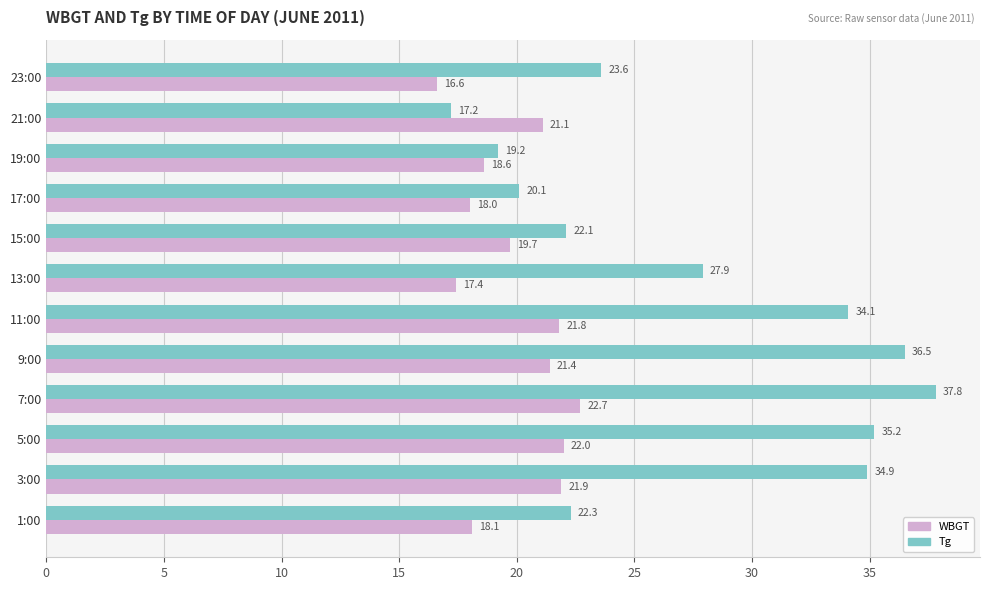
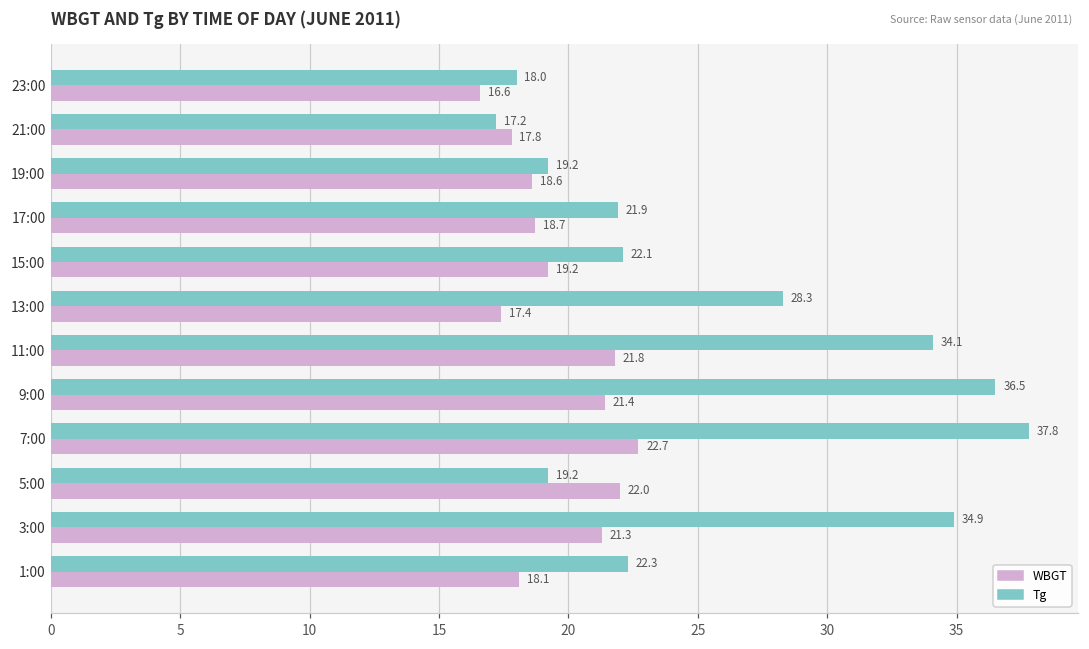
Tg, 23:00: 23.6 -> 18.0
WBGT, 21:00: 21.1 -> 17.8
Tg, 17:00: 20.1 -> 21.9
WBGT, 17:00: 18.0 -> 18.7
WBGT, 15:00: 19.7 -> 19.2
Tg, 13:00: 27.9 -> 28.3
Tg, 5:00: 35.2 -> 19.2
WBGT, 3:00: 21.9 -> 21.3
